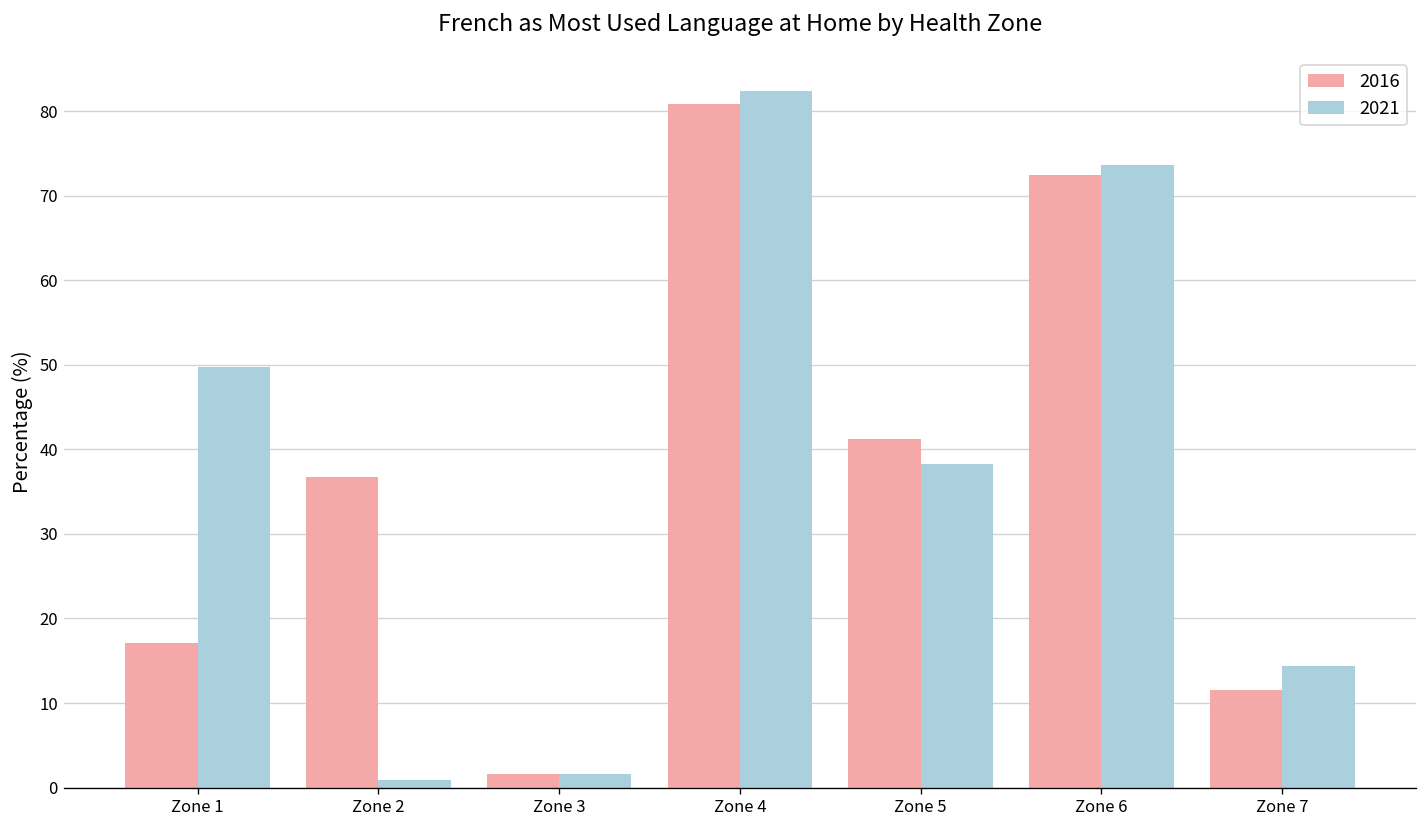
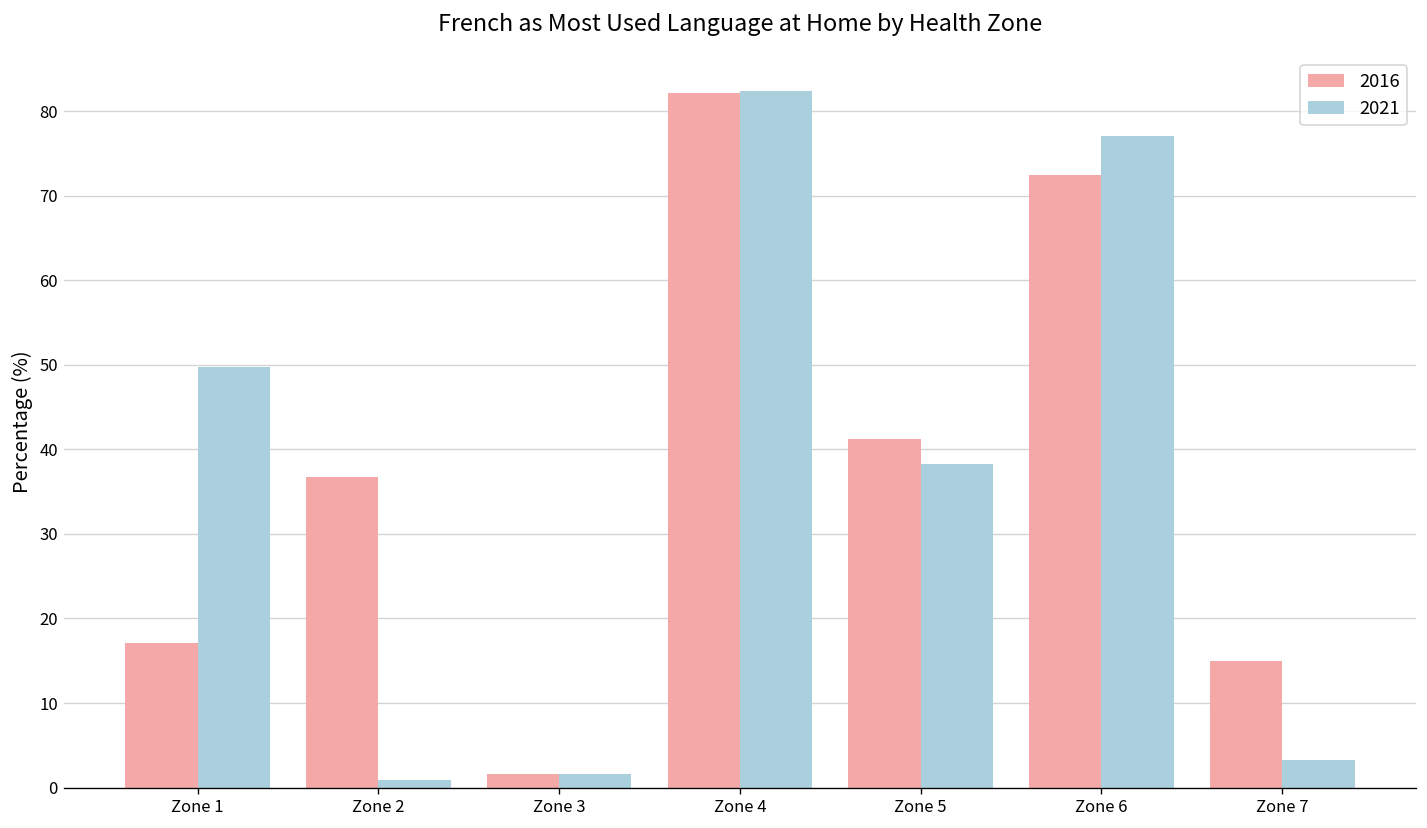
2016, Zone 4: 81 -> 82
2021, Zone 6: 74 -> 77
2016, Zone 7: 12 -> 15
2021, Zone 7: 14 -> 3
